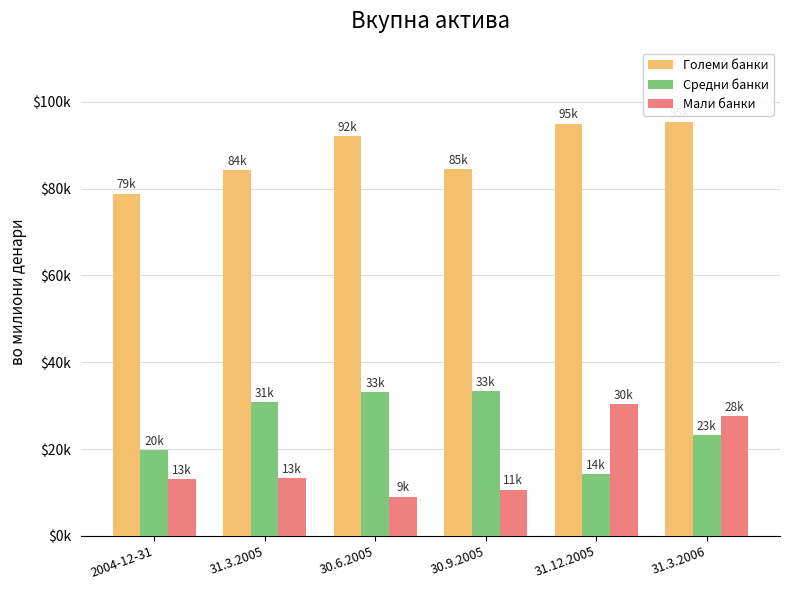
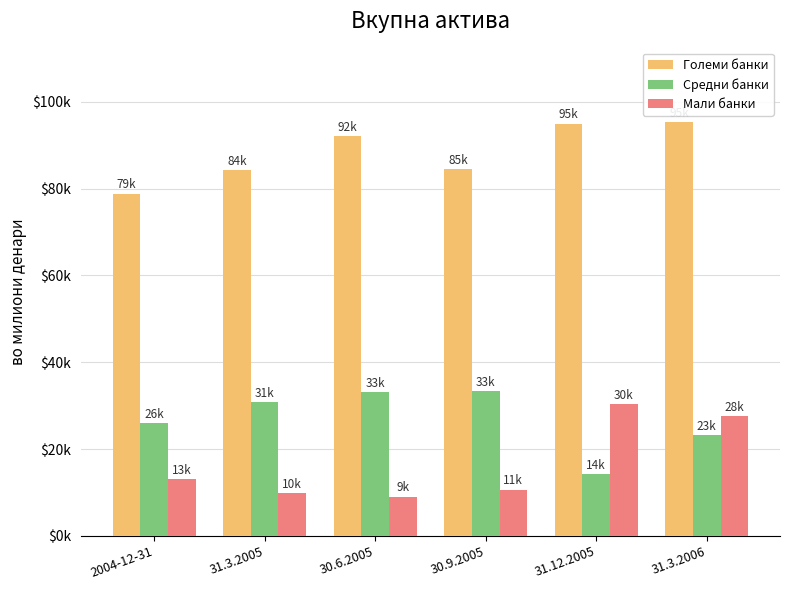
Средни банки, 2004-12-31: 20k -> 26k
Мали банки, 31.3.2005: 13k -> 10k
